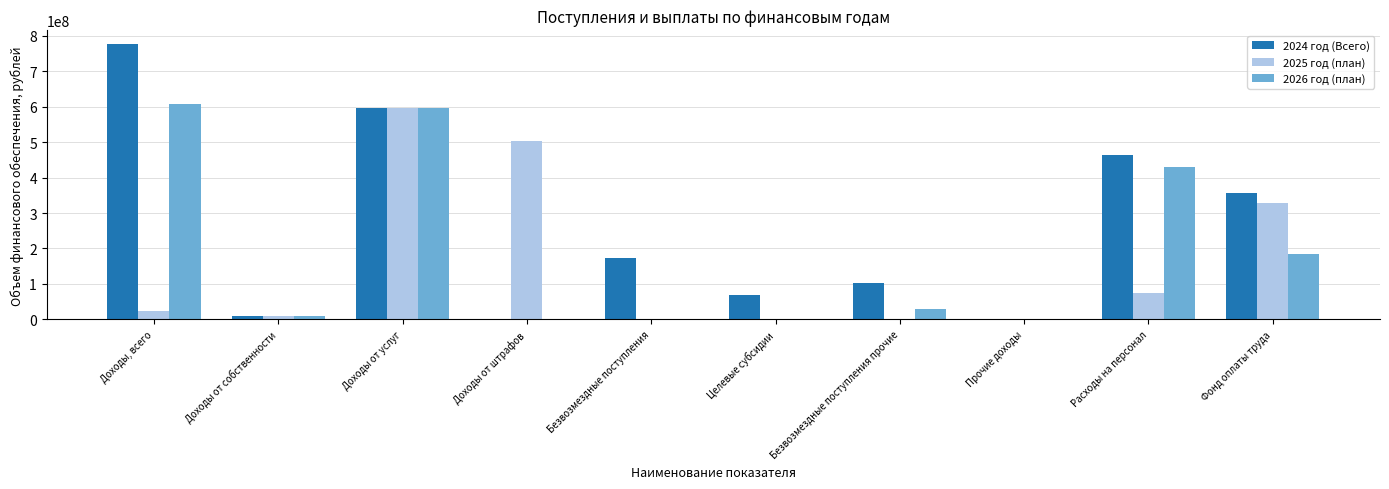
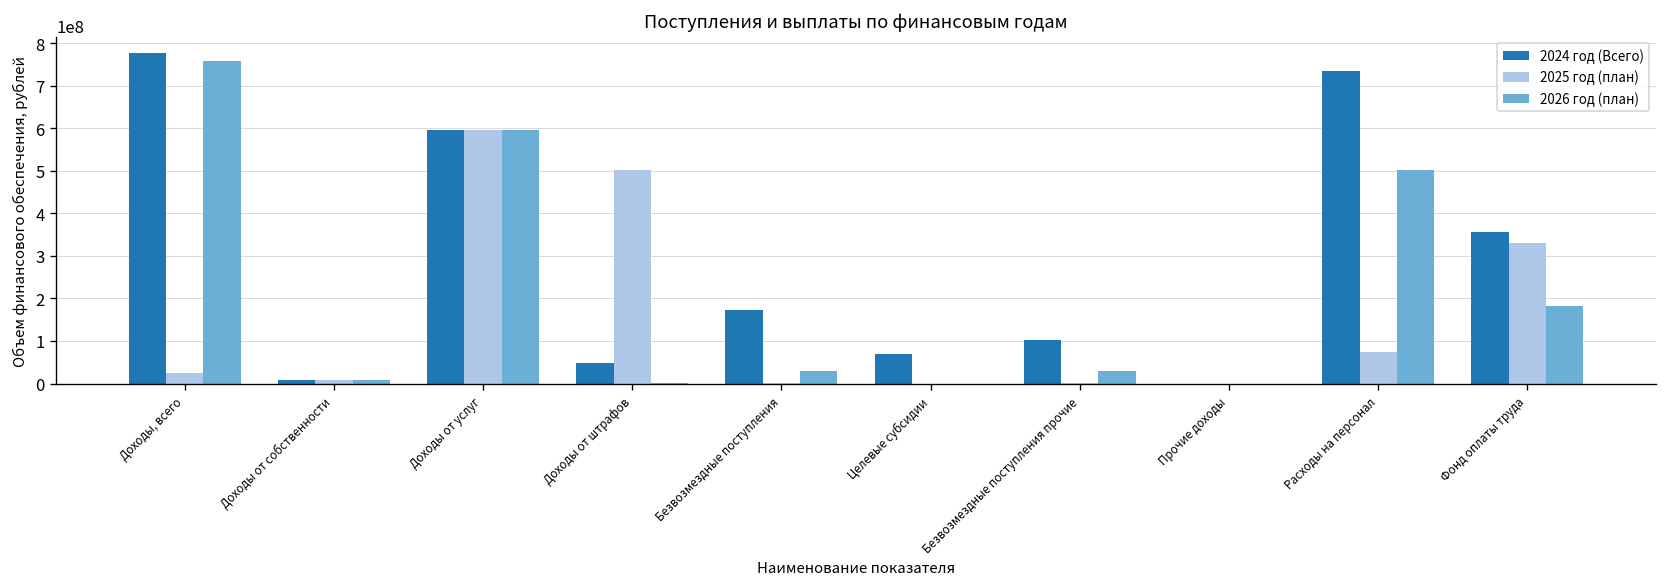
2026 год (план), Доходы, всего: 610000000 -> 760000000
2024 год (Всего), Доходы от штрафов: 0 -> 50000000
2026 год (план), Безвозмездные поступления: 0 -> 30000000
2024 год (Всего), Расходы на персонал: 460000000 -> 730000000
2026 год (план), Расходы на персонал: 430000000 -> 500000000
